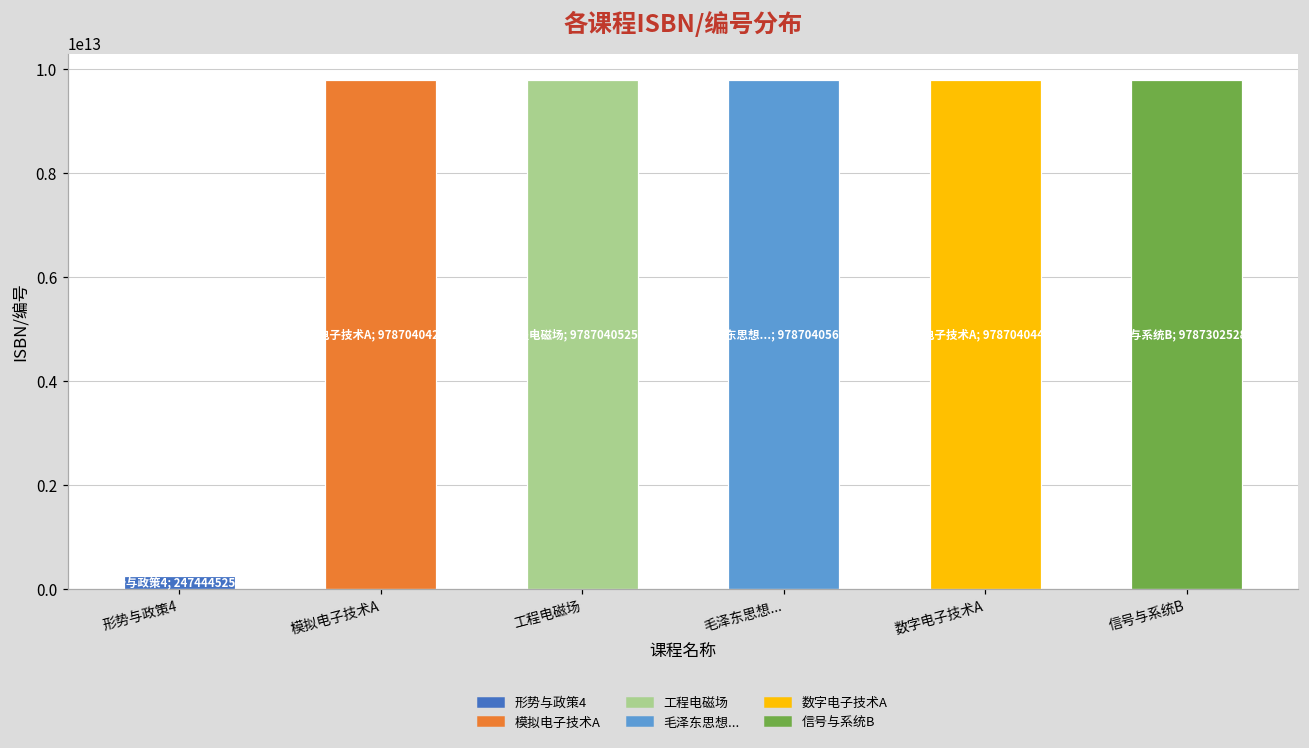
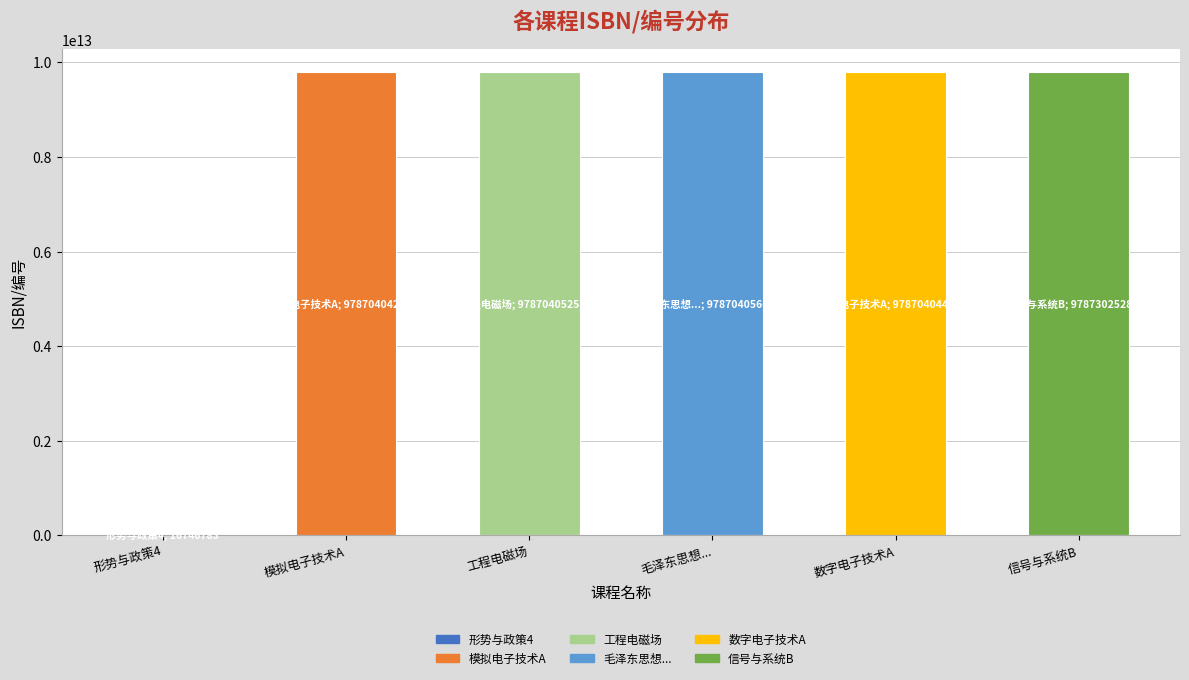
形势与政策4: 200000000000 -> 0
